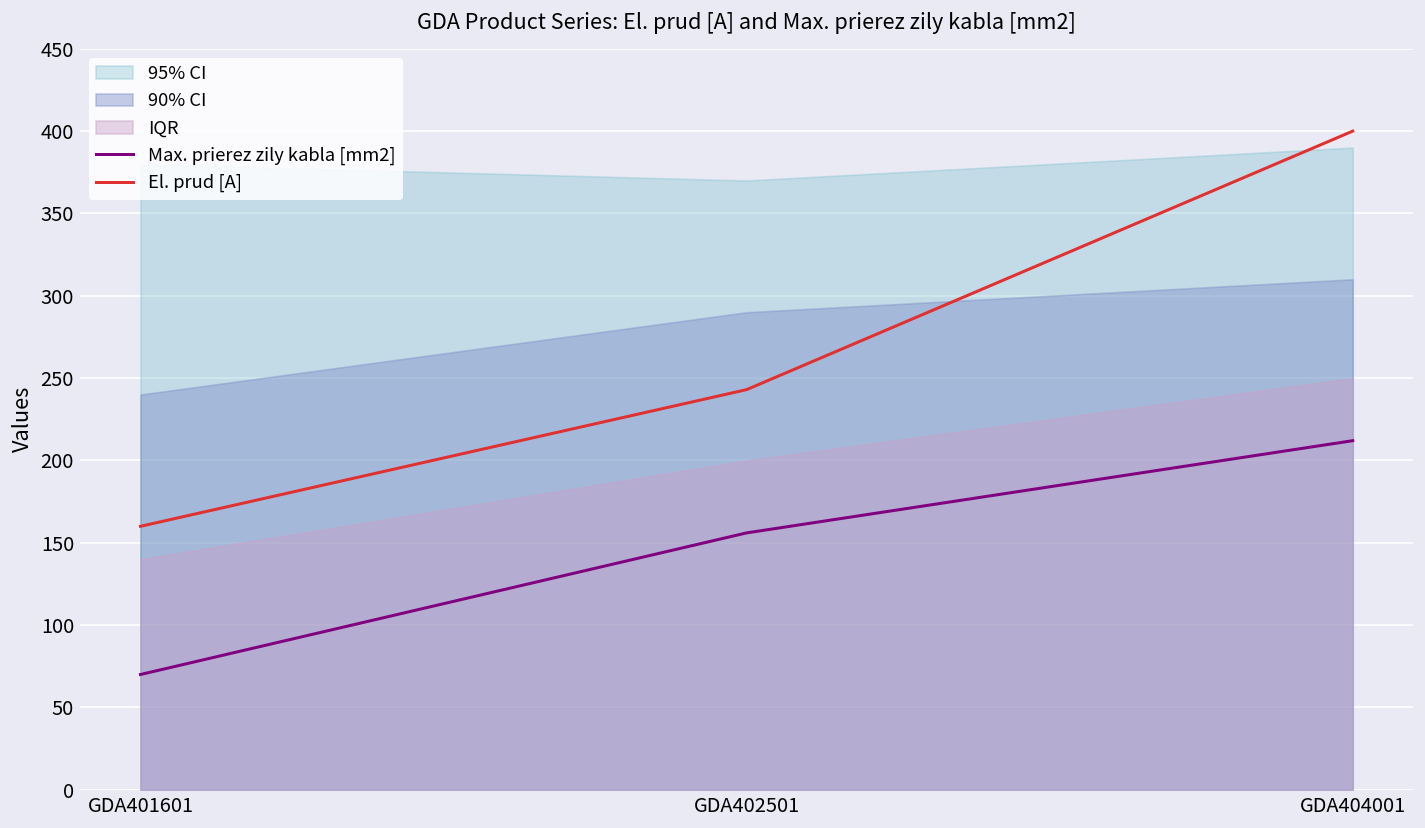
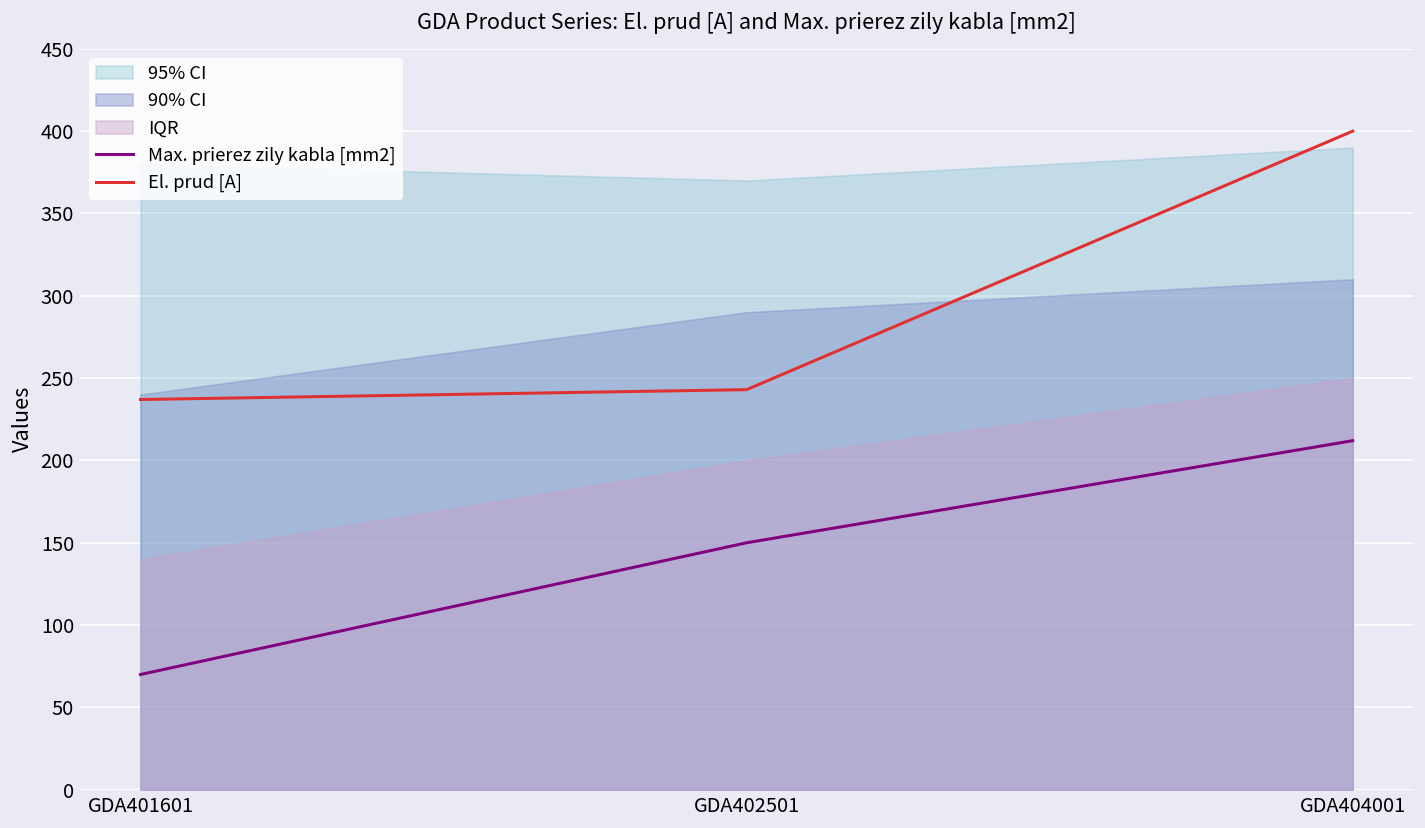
El. prud [A], GDA401601: 160 -> 237
Max. prierez zily kabla [mm2], GDA402501: 156 -> 150
